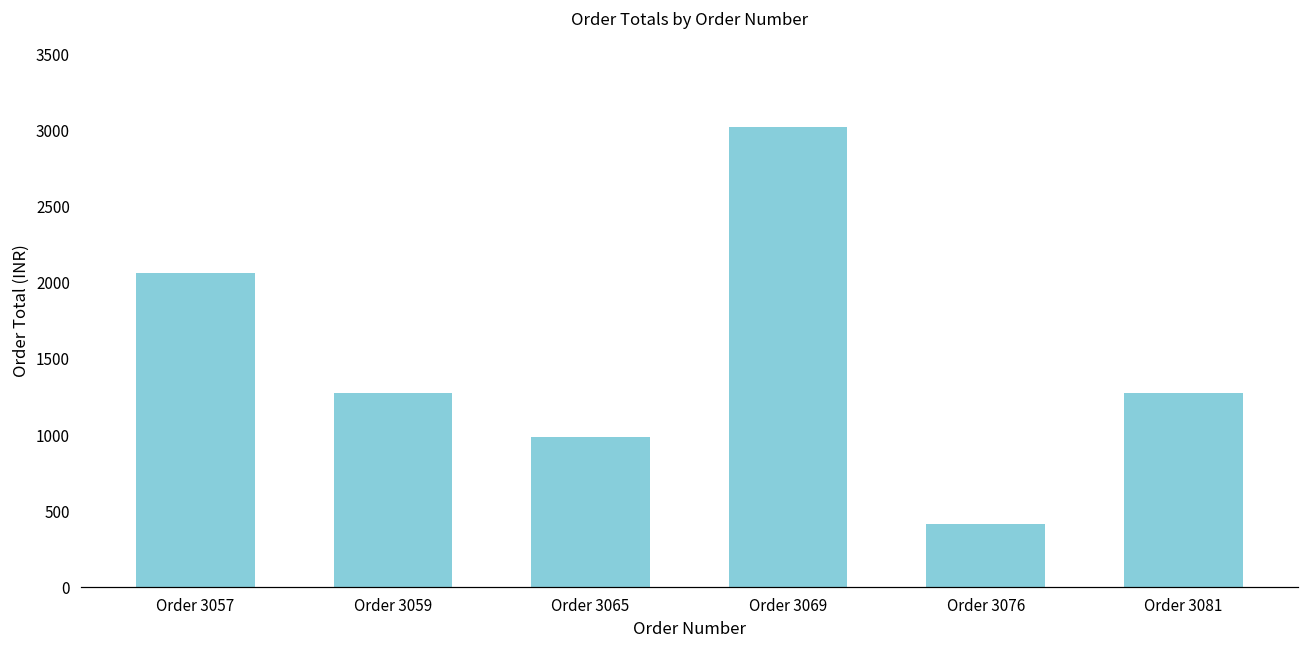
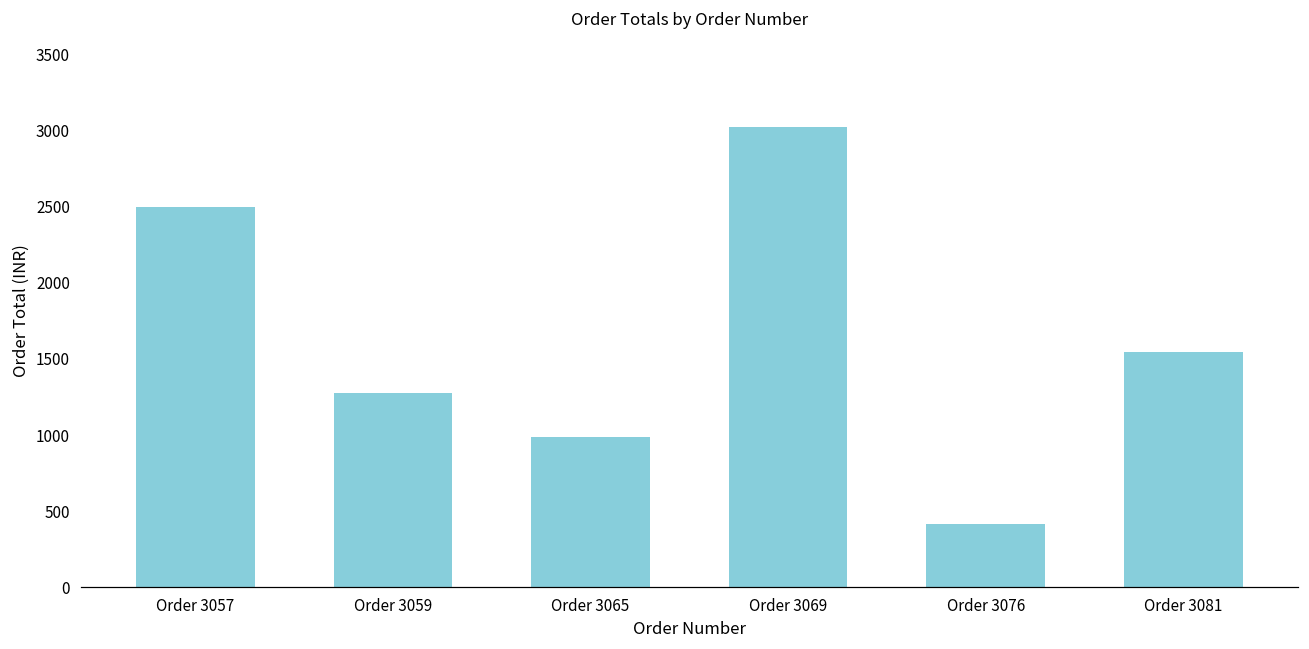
Order 3057: 2070 -> 2500
Order 3081: 1280 -> 1550
